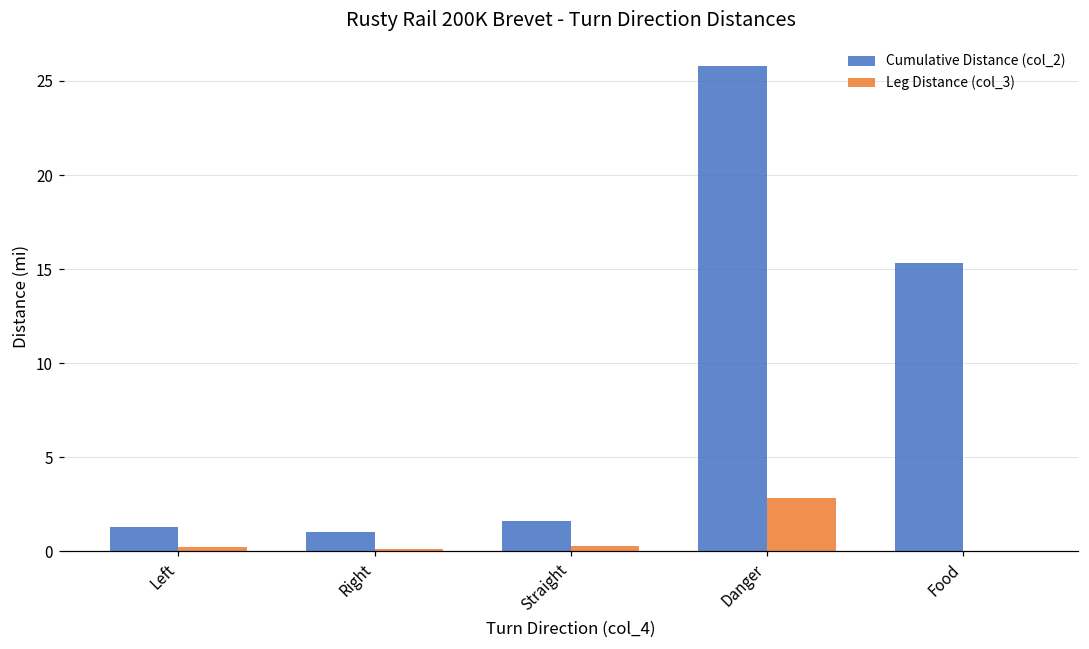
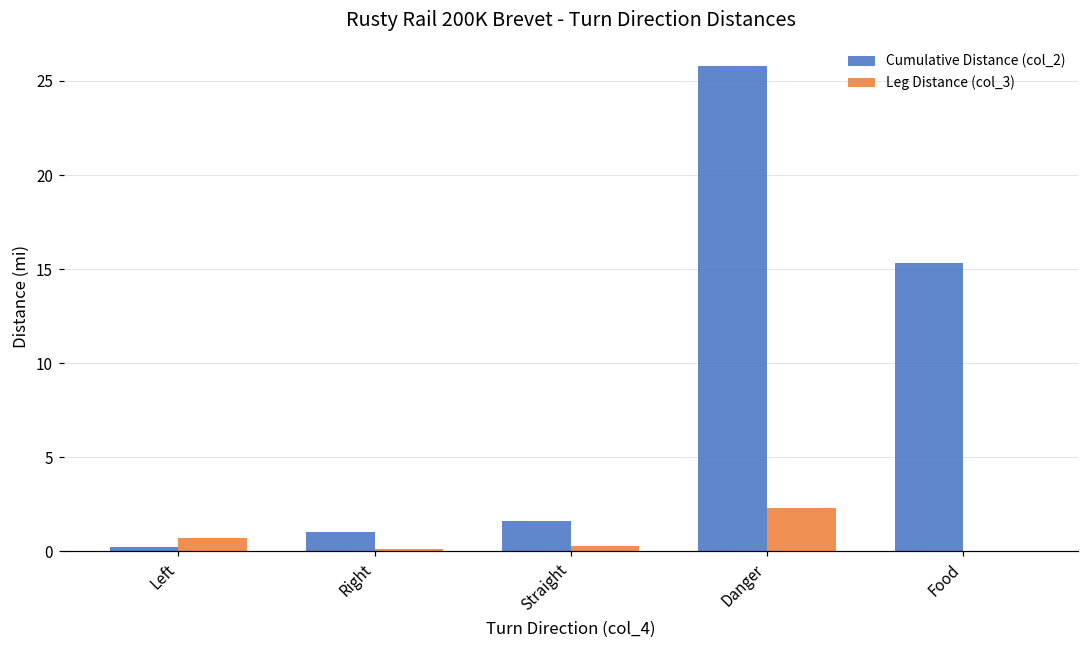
Cumulative Distance (col_2), Left: 1.3 -> 0.2
Leg Distance (col_3), Left: 0.2 -> 0.7
Leg Distance (col_3), Danger: 2.8 -> 2.3
